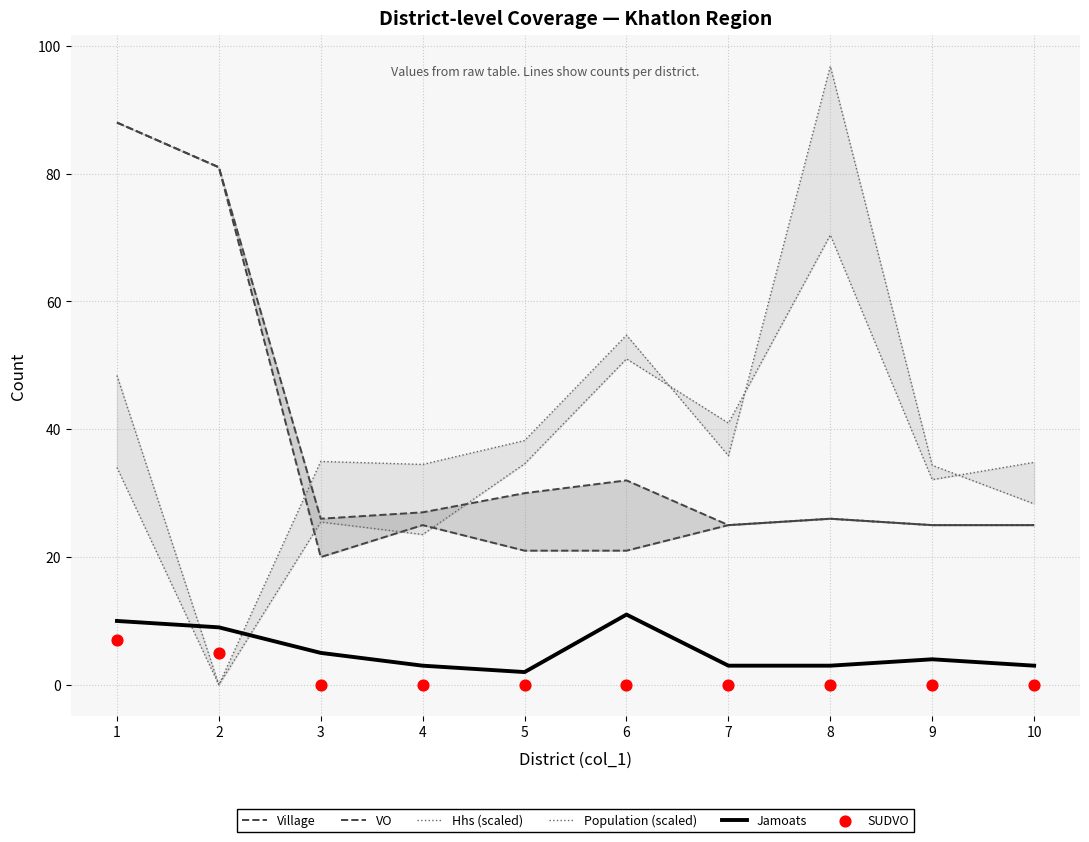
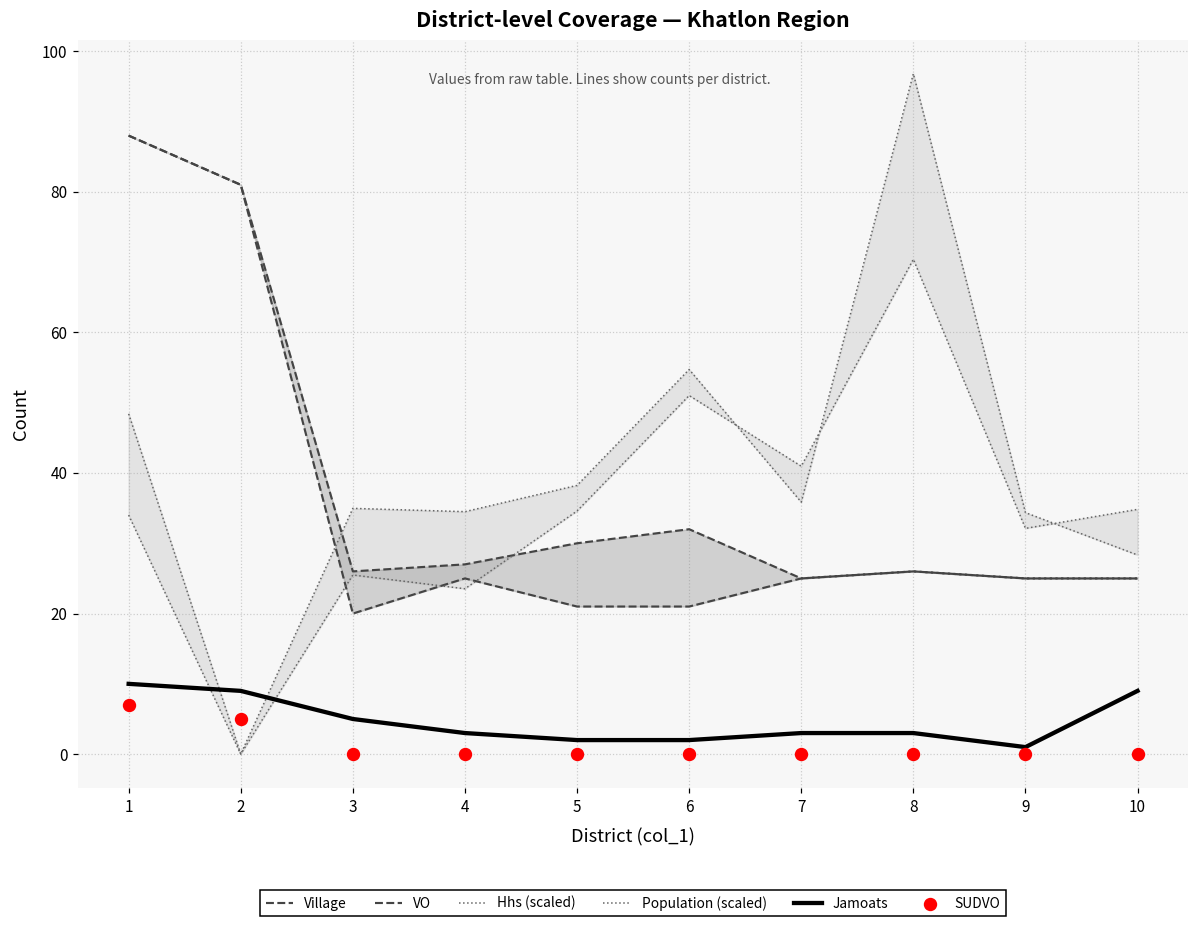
Jamoats, 6: 11 -> 2
Jamoats, 9: 4 -> 1
Jamoats, 10: 3 -> 9
